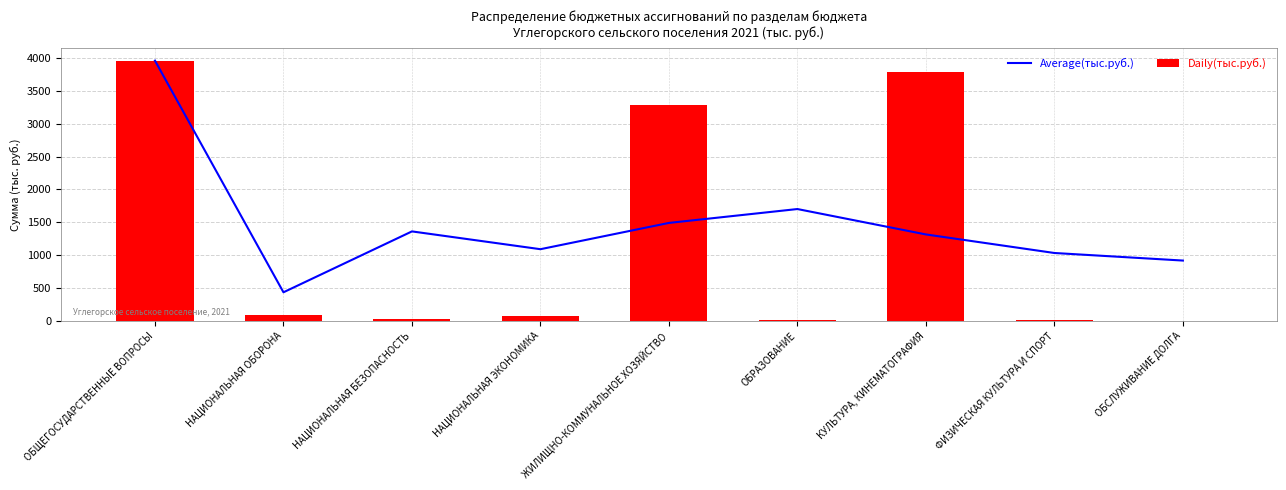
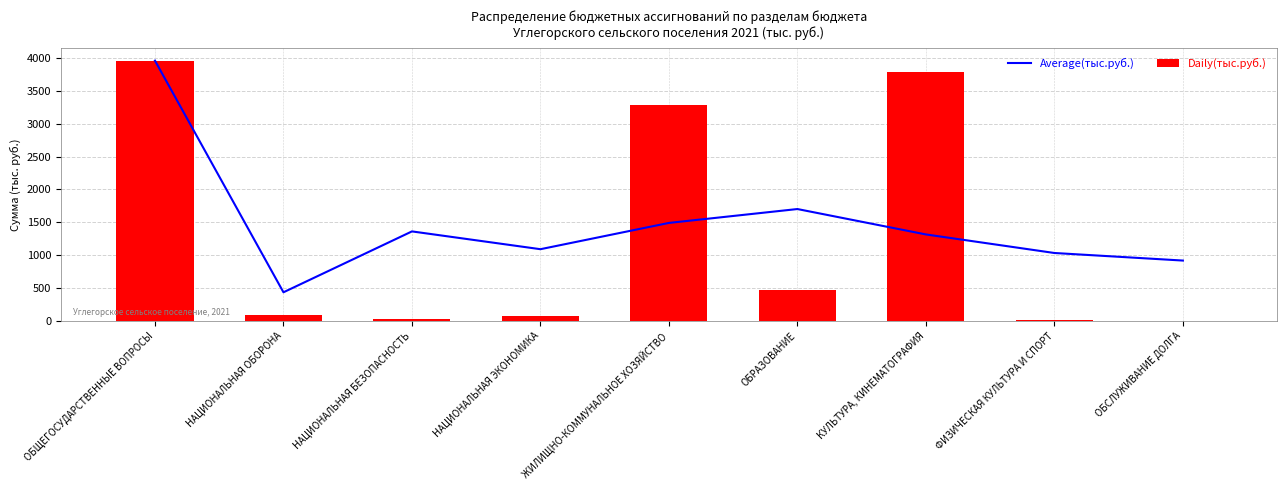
Daily(тыс.руб.), ОБРАЗОВАНИЕ: 0 -> 500
